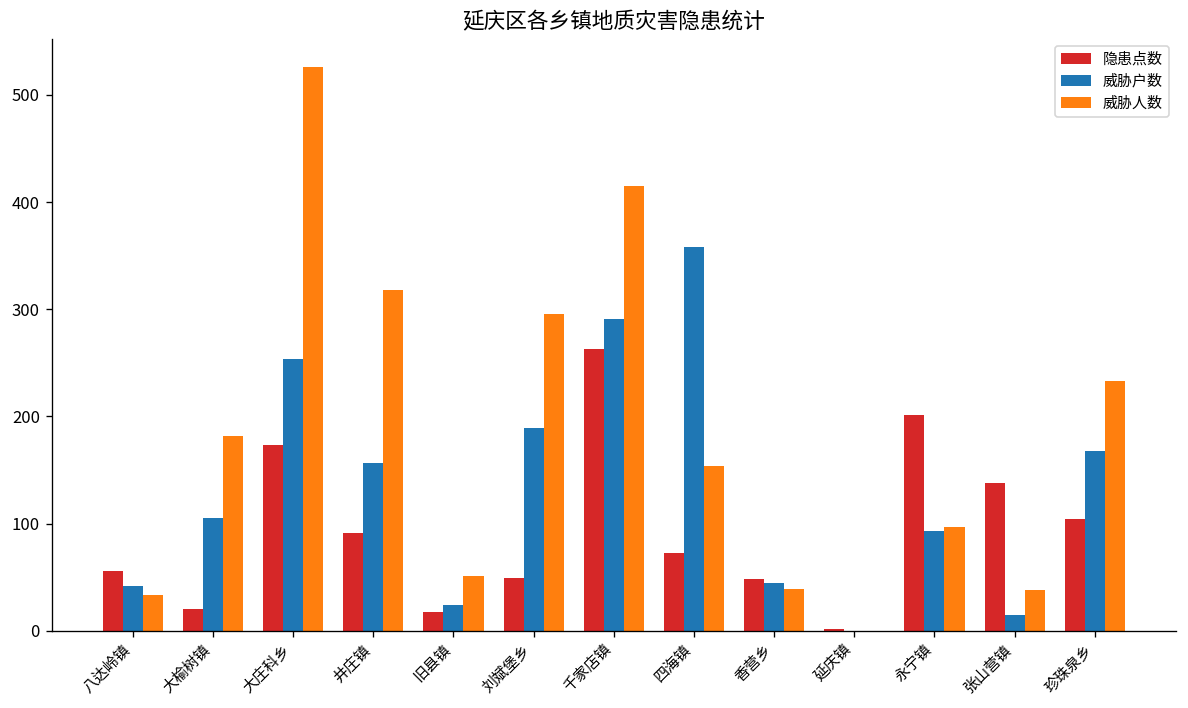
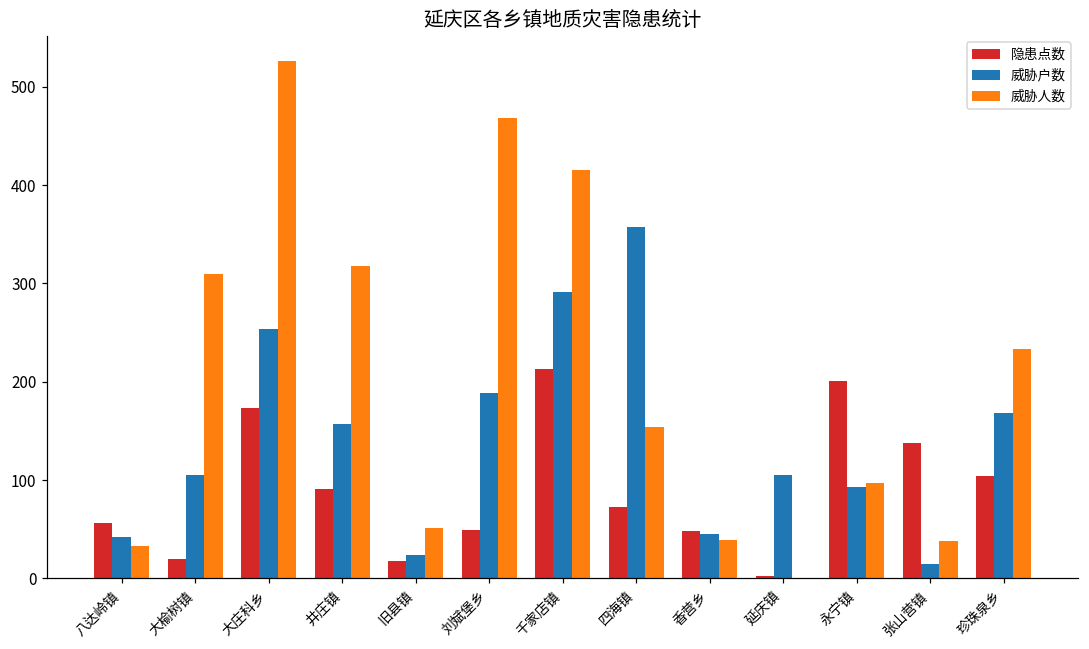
威胁人数, 大榆树镇: 180 -> 310
威胁人数, 刘斌堡乡: 300 -> 470
隐患点数, 千家店镇: 260 -> 210
威胁户数, 延庆镇: 0 -> 110
